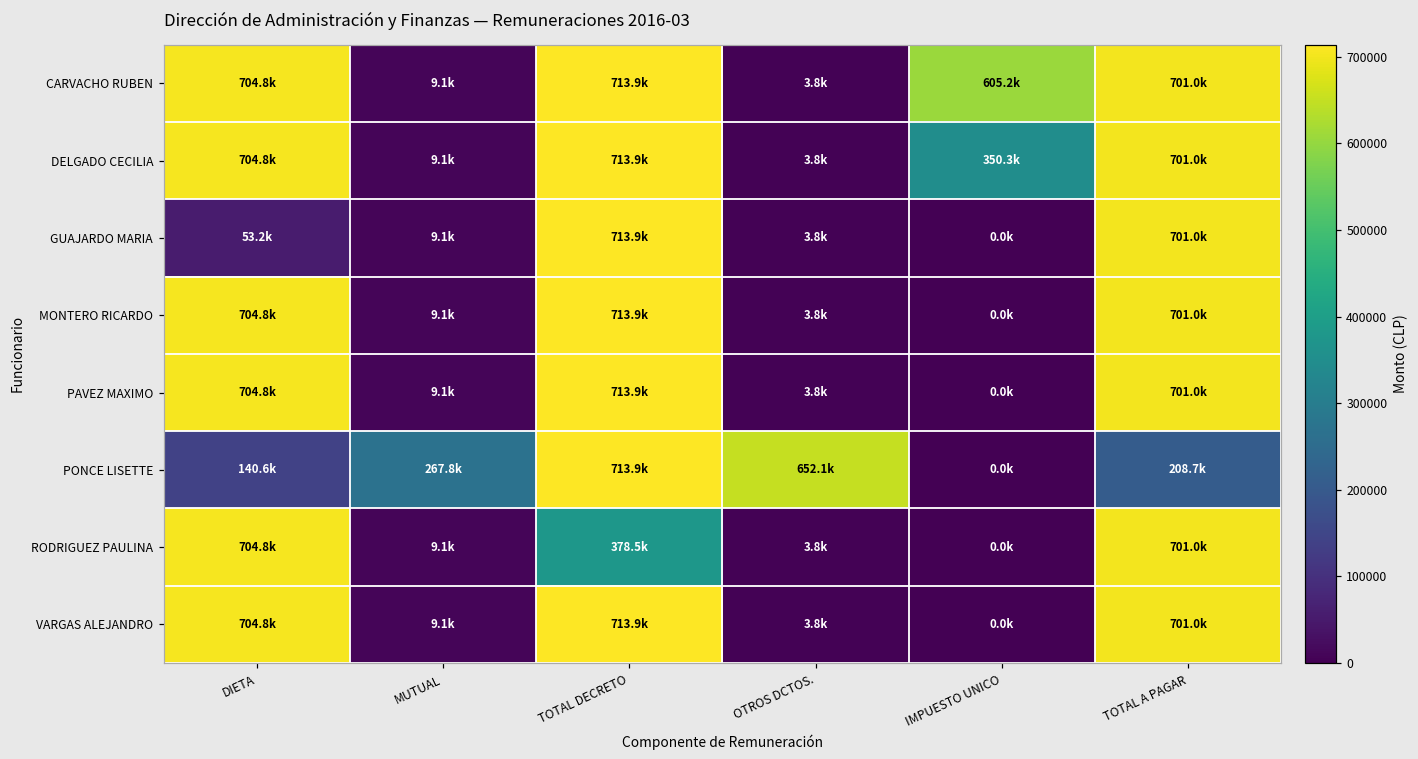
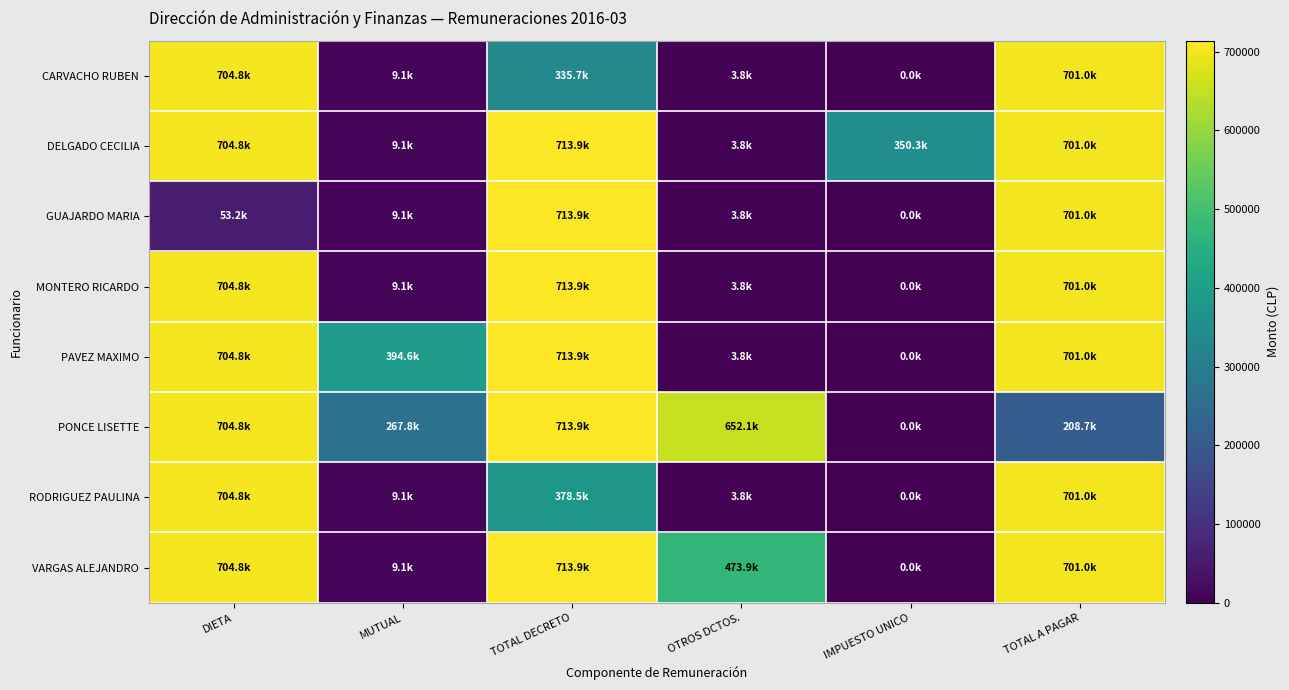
CARVACHO RUBEN, TOTAL DECRETO: 713.9k -> 335.7k
CARVACHO RUBEN, IMPUESTO UNICO: 605.2k -> 0.0k
PAVEZ MAXIMO, MUTUAL: 9.1k -> 394.6k
PONCE LISETTE, DIETA: 140.6k -> 704.8k
VARGAS ALEJANDRO, OTROS DCTOS.: 3.8k -> 473.9k
